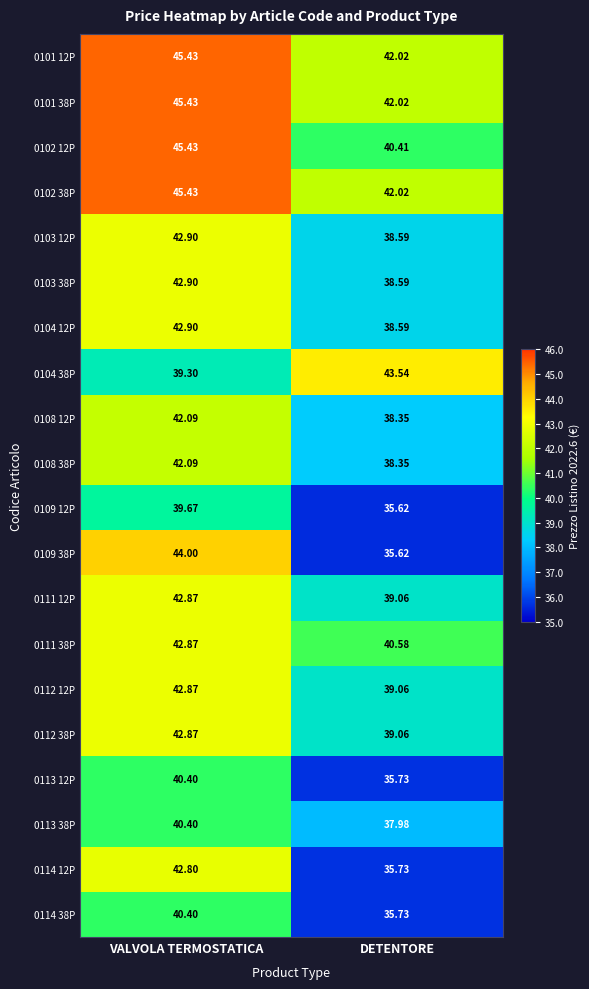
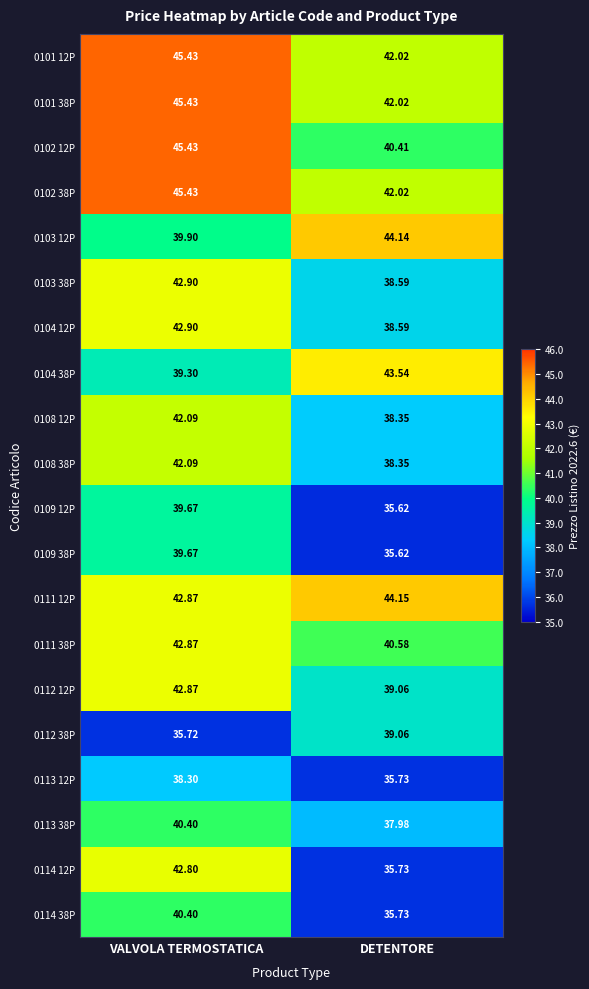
0103 12P, VALVOLA TERMOSTATICA: 42.90 -> 39.90
0103 12P, DETENTORE: 38.59 -> 44.14
0109 38P, VALVOLA TERMOSTATICA: 44.00 -> 39.67
0111 12P, DETENTORE: 39.06 -> 44.15
0112 38P, VALVOLA TERMOSTATICA: 42.87 -> 35.72
0113 12P, VALVOLA TERMOSTATICA: 40.40 -> 38.30
